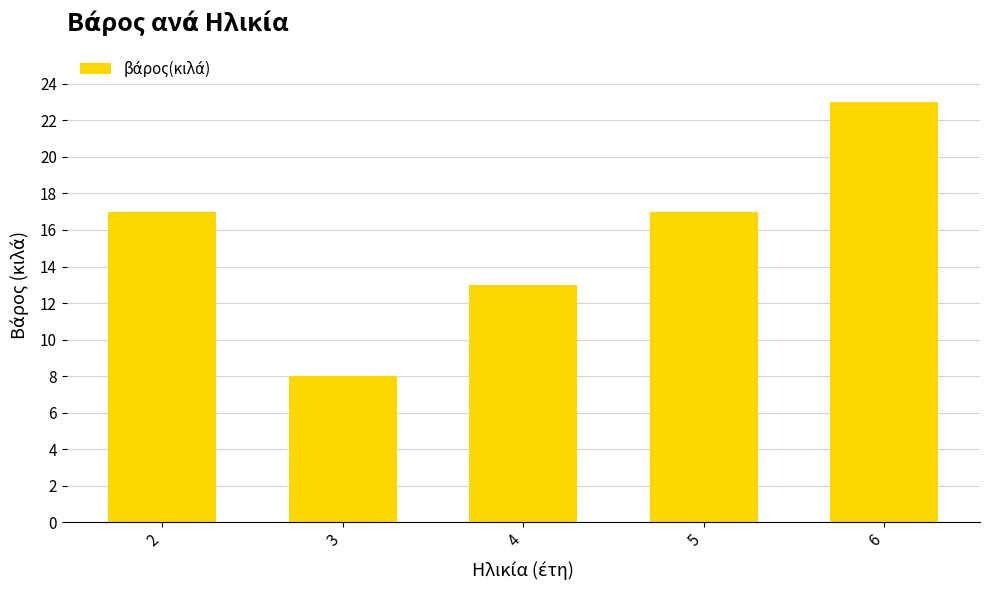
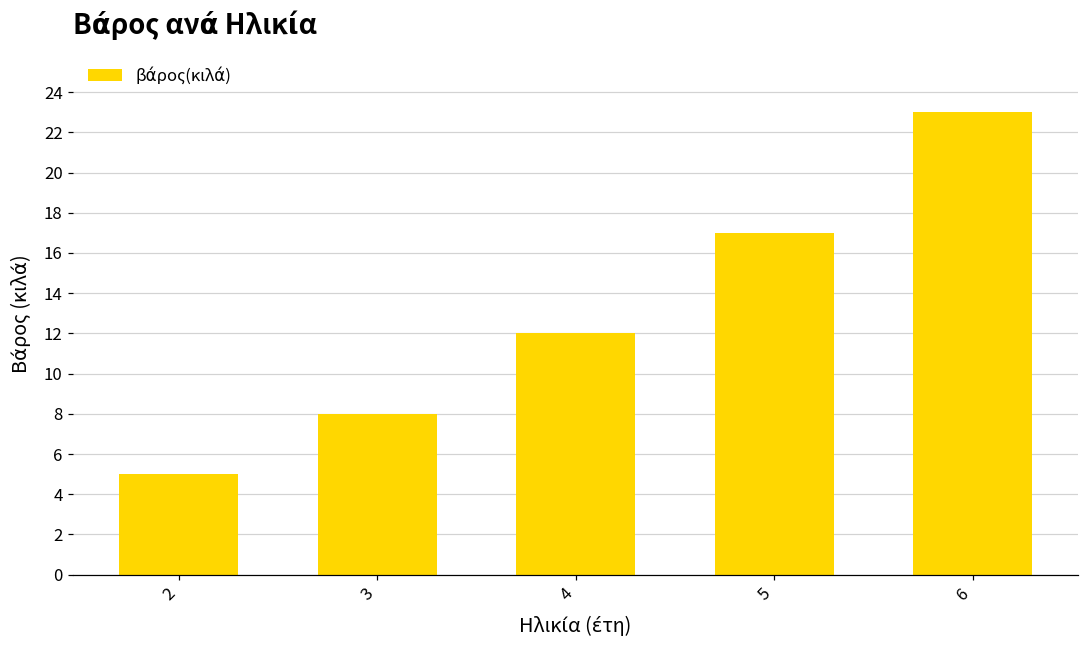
2: 17 -> 5
4: 13 -> 12
